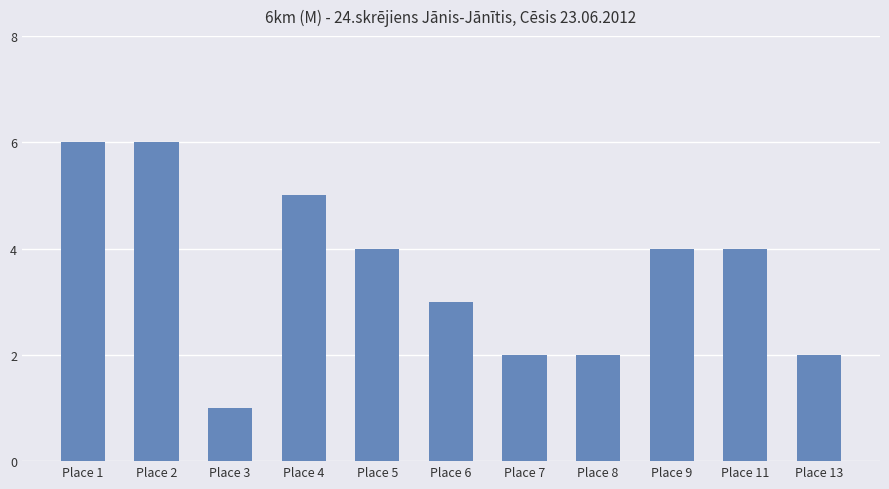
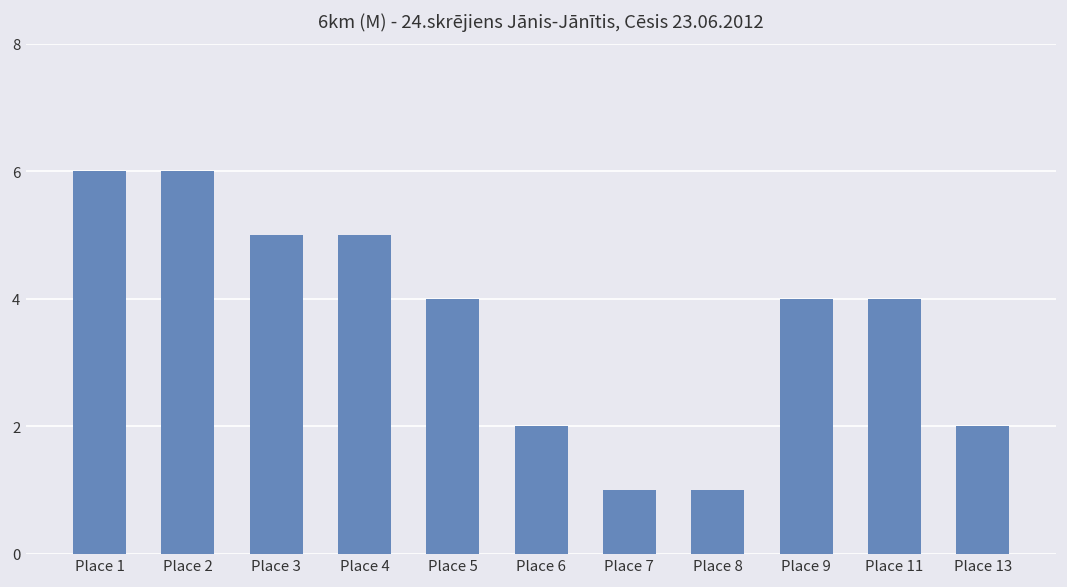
Place 3: 1 -> 5
Place 6: 3 -> 2
Place 7: 2 -> 1
Place 8: 2 -> 1
